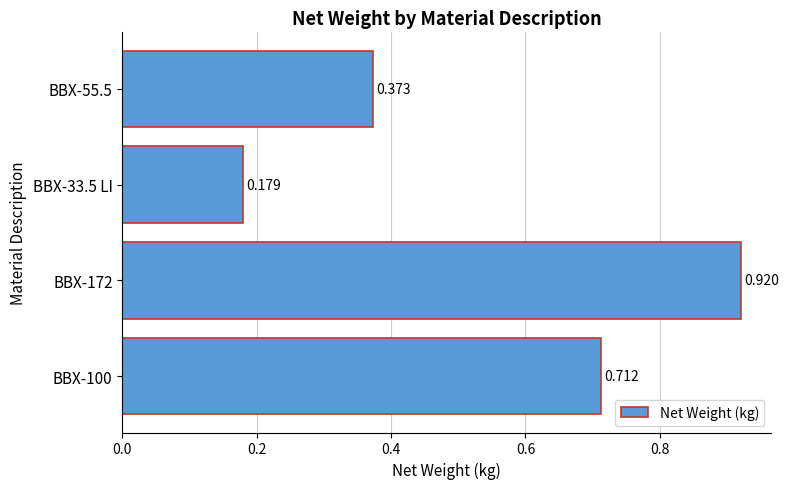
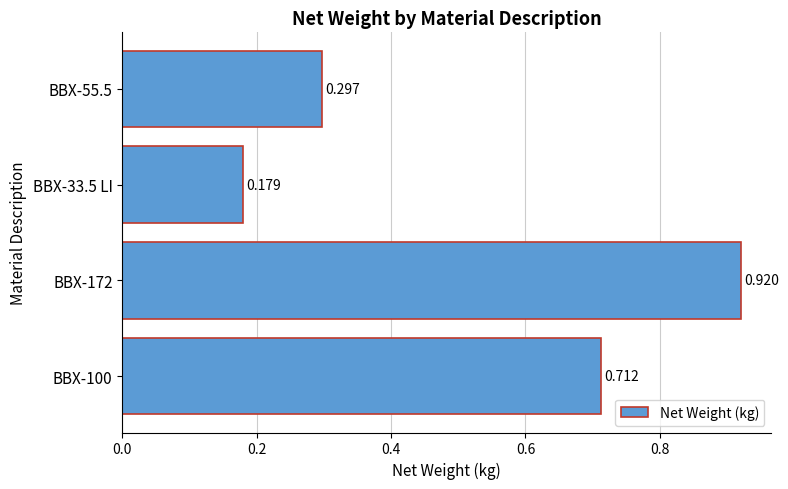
BBX-55.5: 0.373 -> 0.297
